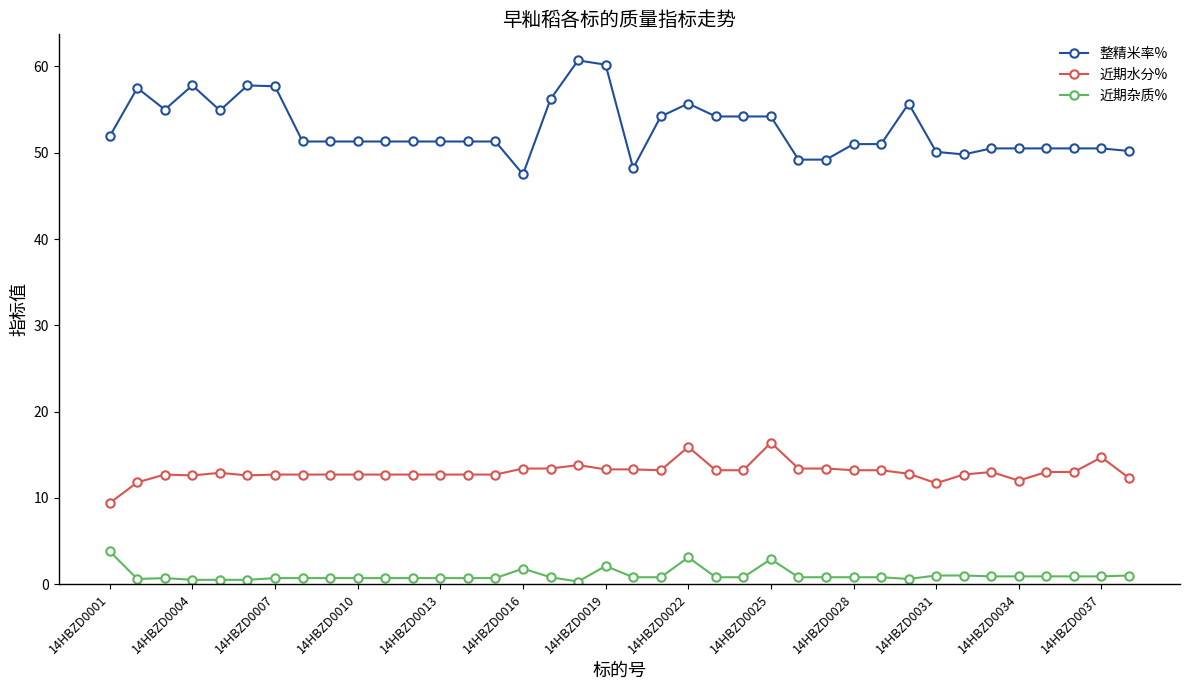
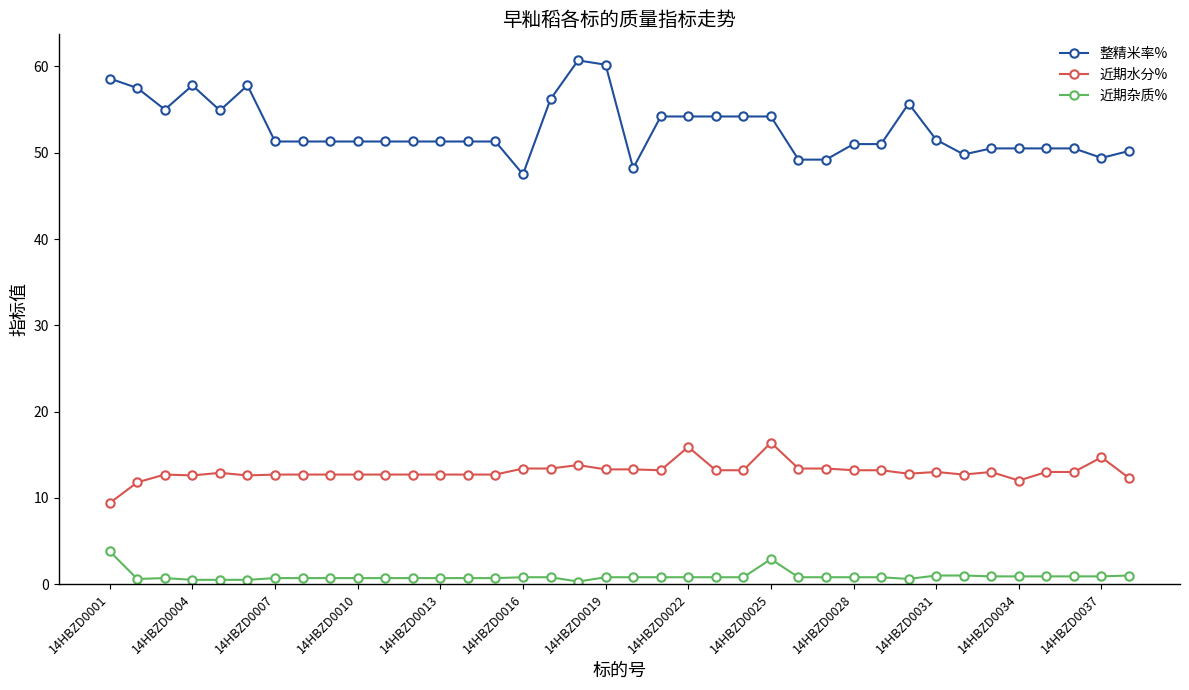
整精米率%, 14HBZD0001: 52 -> 59
整精米率%, 14HBZD0007: 58 -> 51
近期杂质%, 14HBZD0016: 2 -> 1
近期杂质%, 14HBZD0019: 2 -> 1
整精米率%, 14HBZD0022: 56 -> 54
近期杂质%, 14HBZD0022: 3 -> 1
整精米率%, 14HBZD0031: 50 -> 52
近期水分%, 14HBZD0031: 12 -> 13
整精米率%, 14HBZD0037: 51 -> 49
